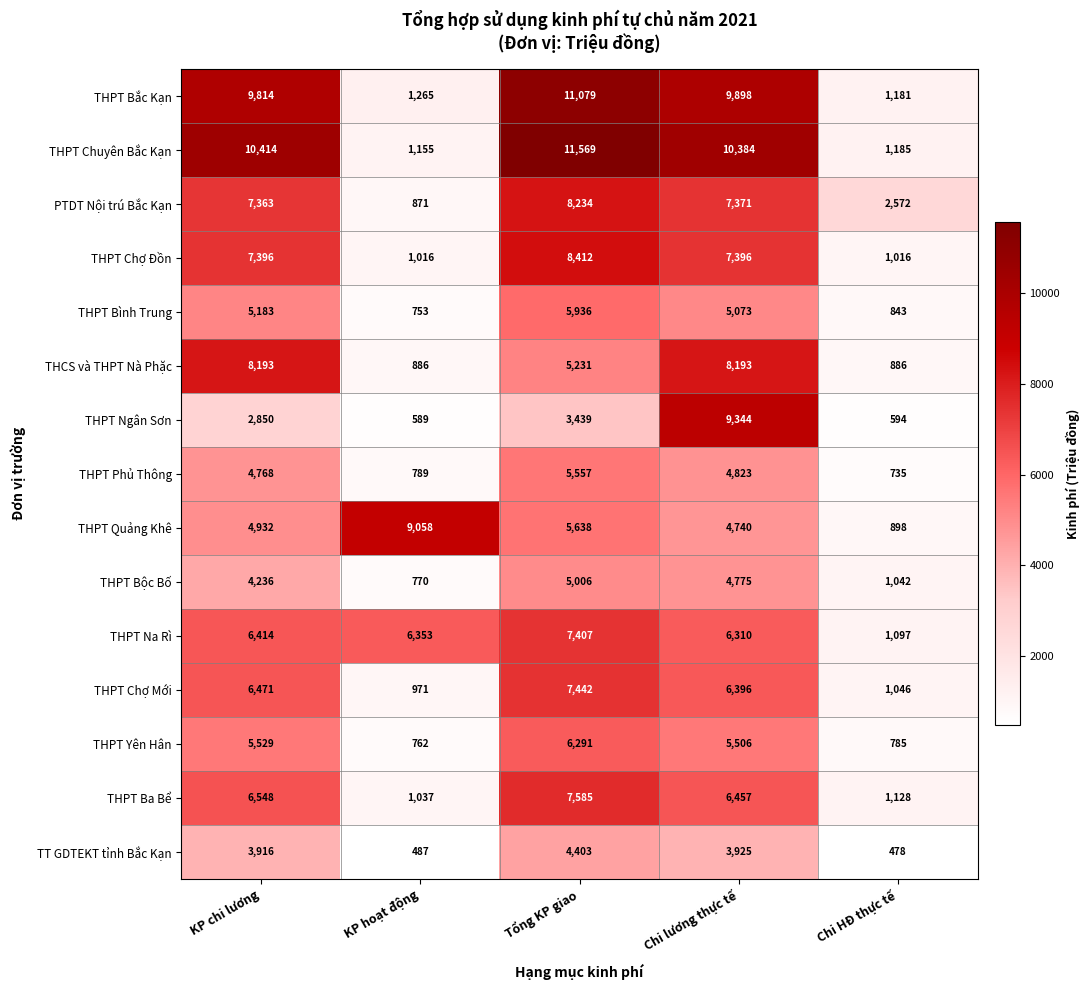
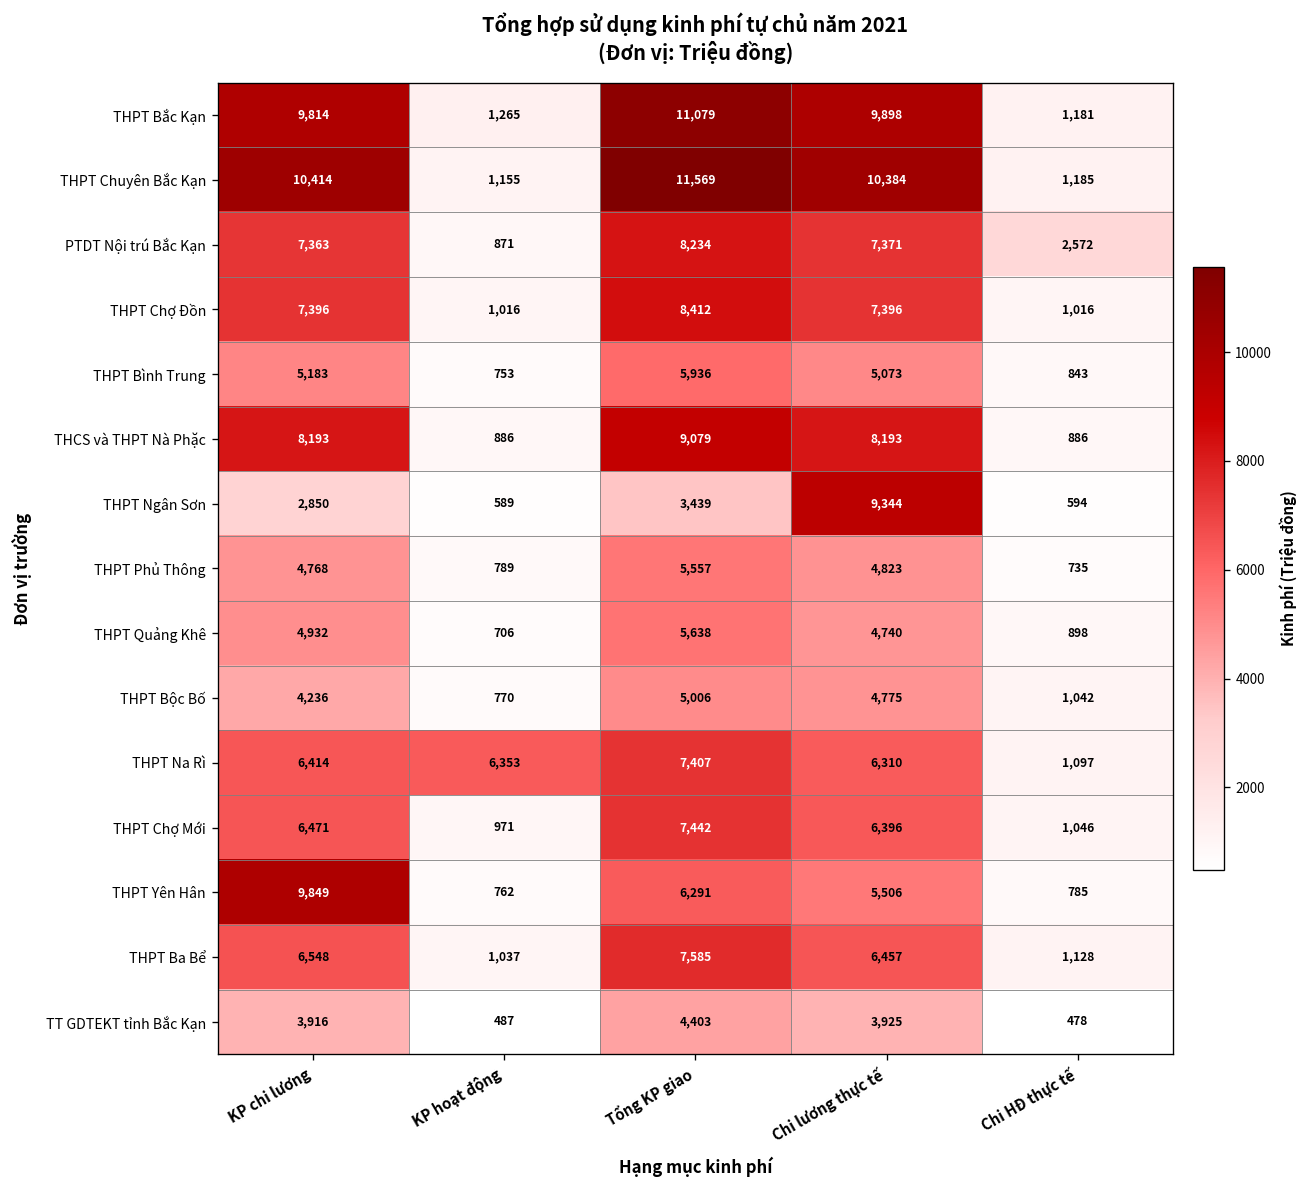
THCS và THPT Nà Phặc, Tổng KP giao: 5,231 -> 9,079
THPT Quảng Khê, KP hoạt động: 9,058 -> 706
THPT Yên Hân, KP chi lương: 5,529 -> 9,849
